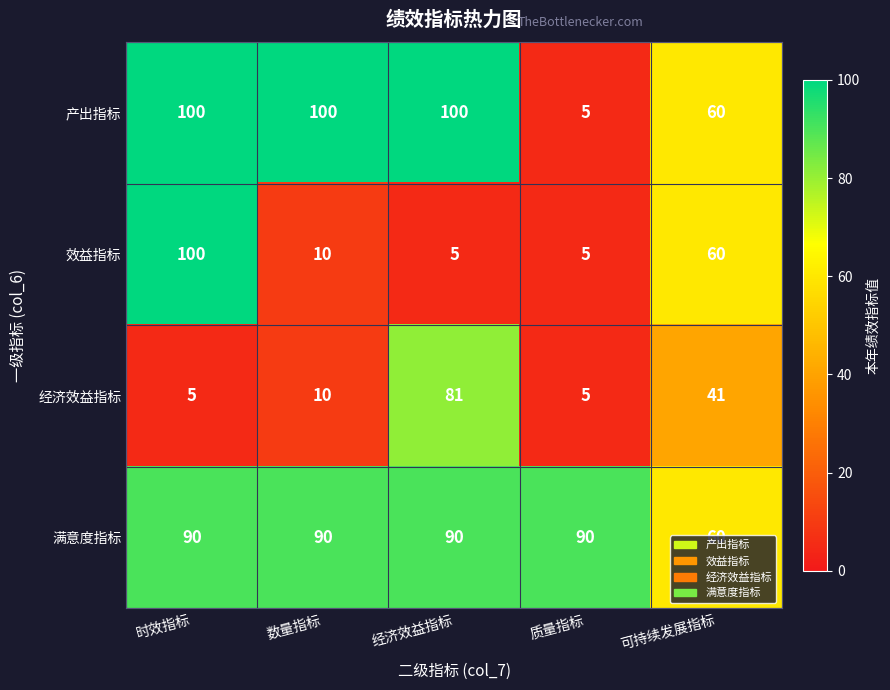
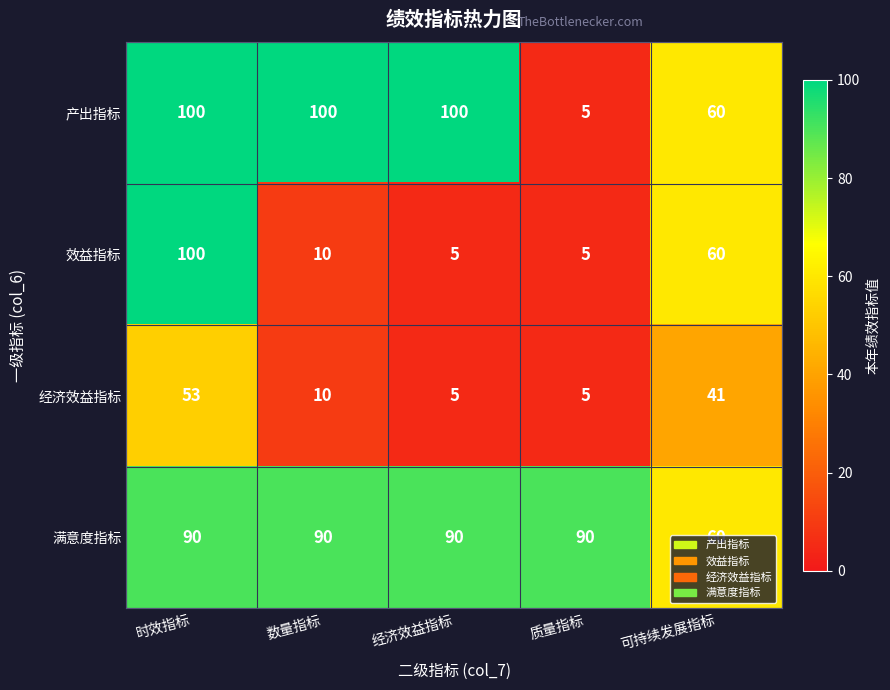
经济效益指标, 时效指标: 5 -> 53
经济效益指标, 经济效益指标: 81 -> 5
